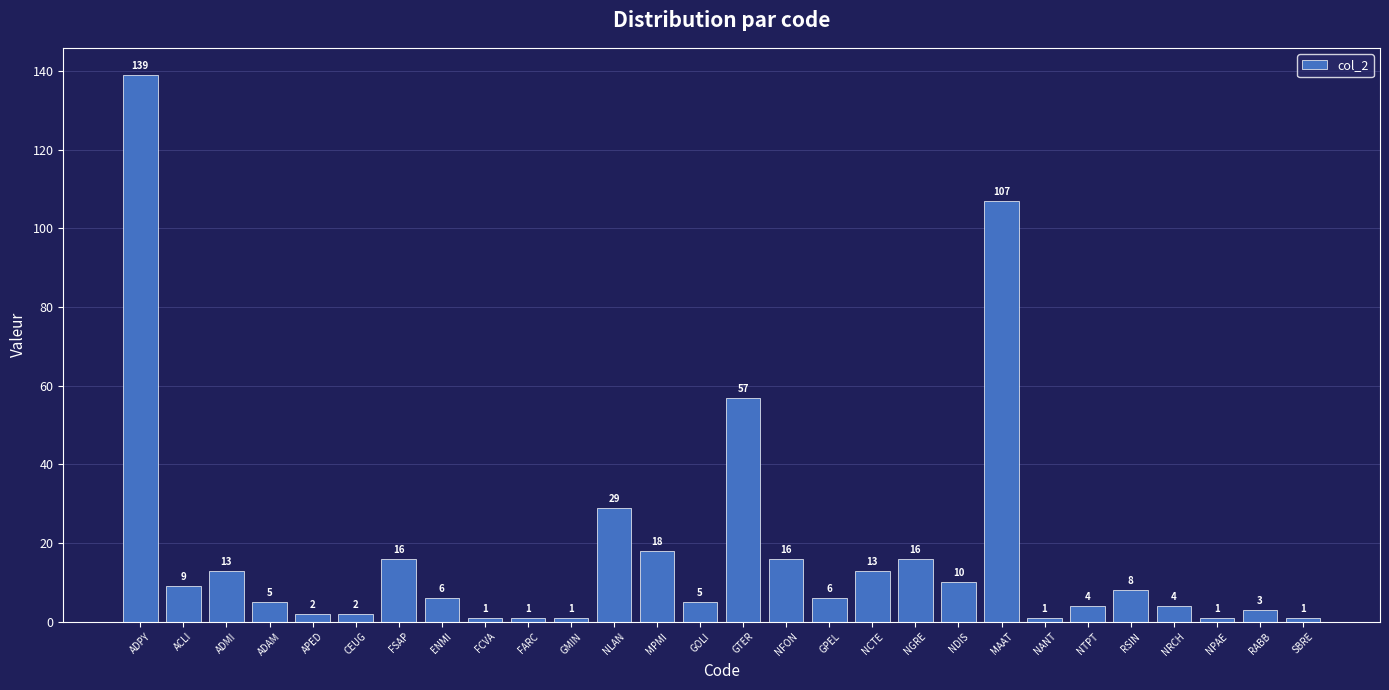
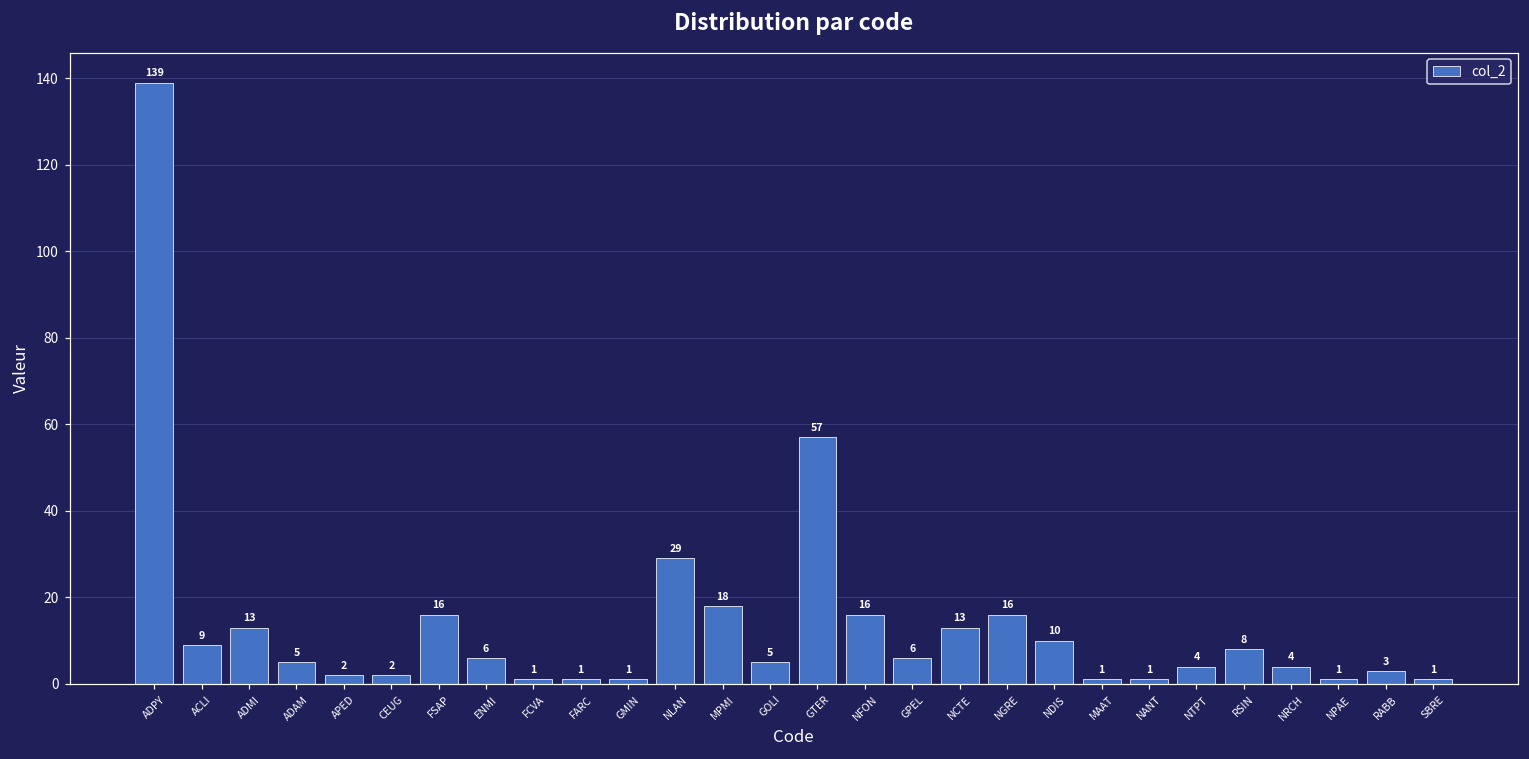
MAAT: 107 -> 1
